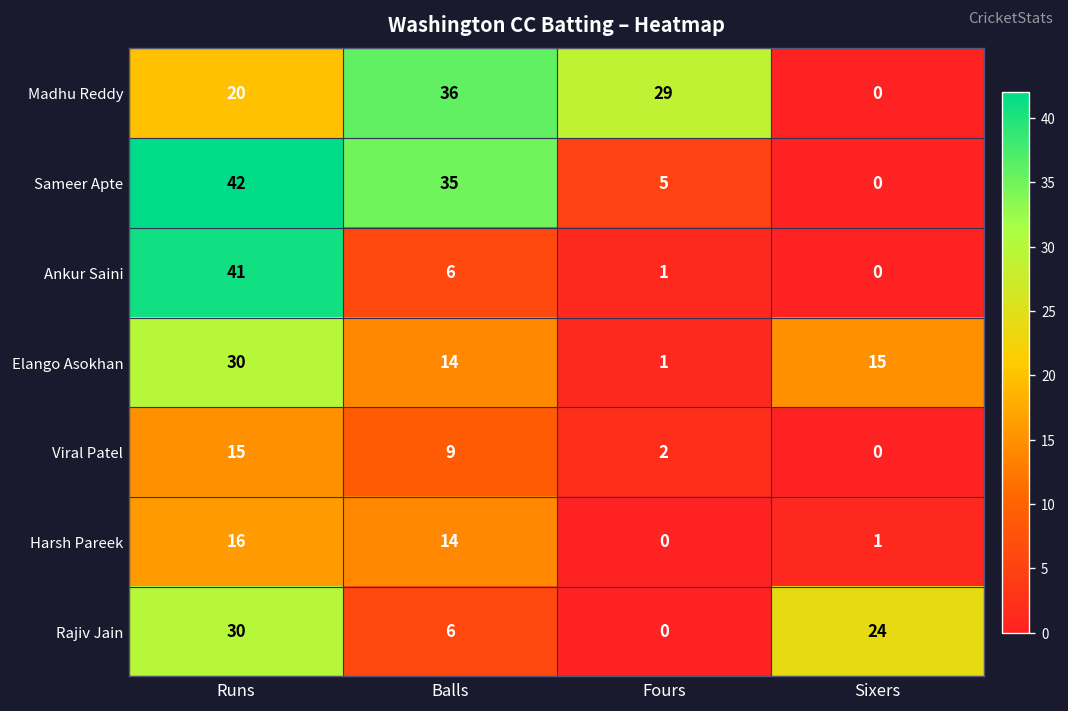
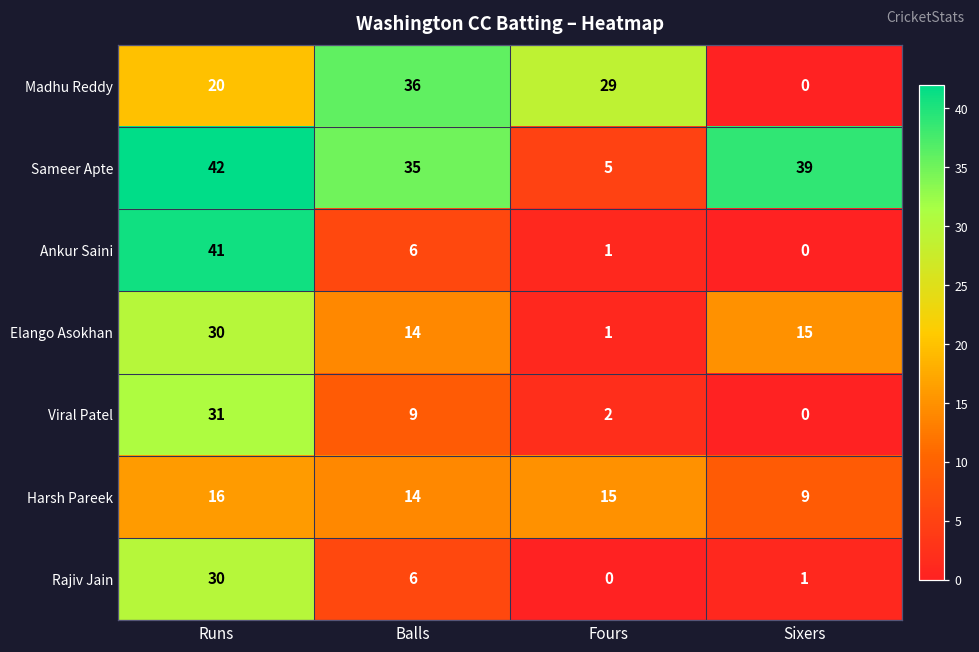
Sameer Apte, Sixers: 0 -> 39
Viral Patel, Runs: 15 -> 31
Harsh Pareek, Fours: 0 -> 15
Harsh Pareek, Sixers: 1 -> 9
Rajiv Jain, Sixers: 24 -> 1
